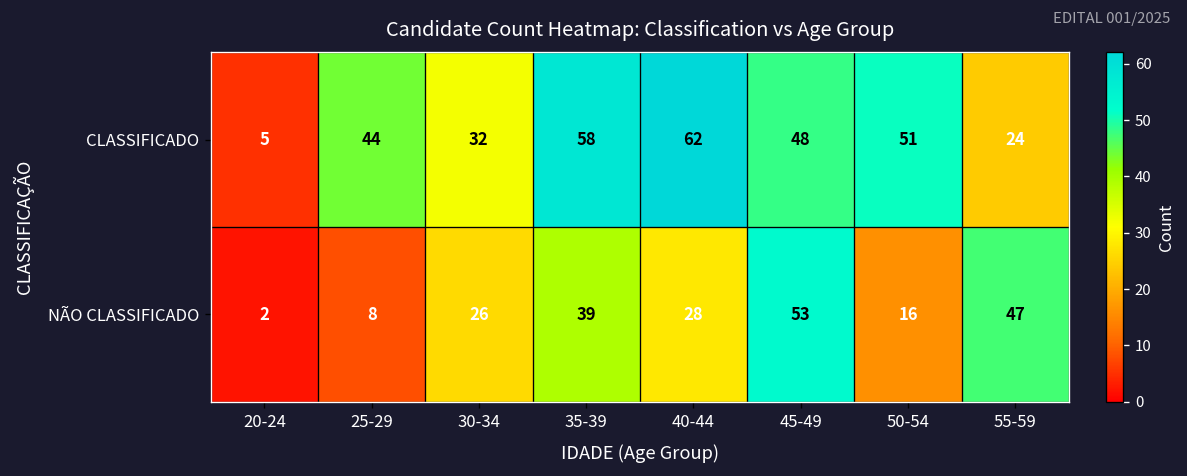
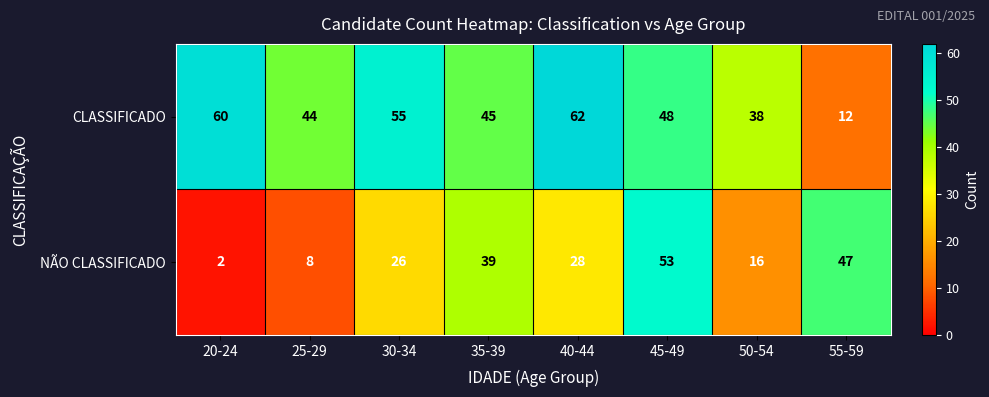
CLASSIFICADO, 20-24: 5 -> 60
CLASSIFICADO, 30-34: 32 -> 55
CLASSIFICADO, 35-39: 58 -> 45
CLASSIFICADO, 50-54: 51 -> 38
CLASSIFICADO, 55-59: 24 -> 12
